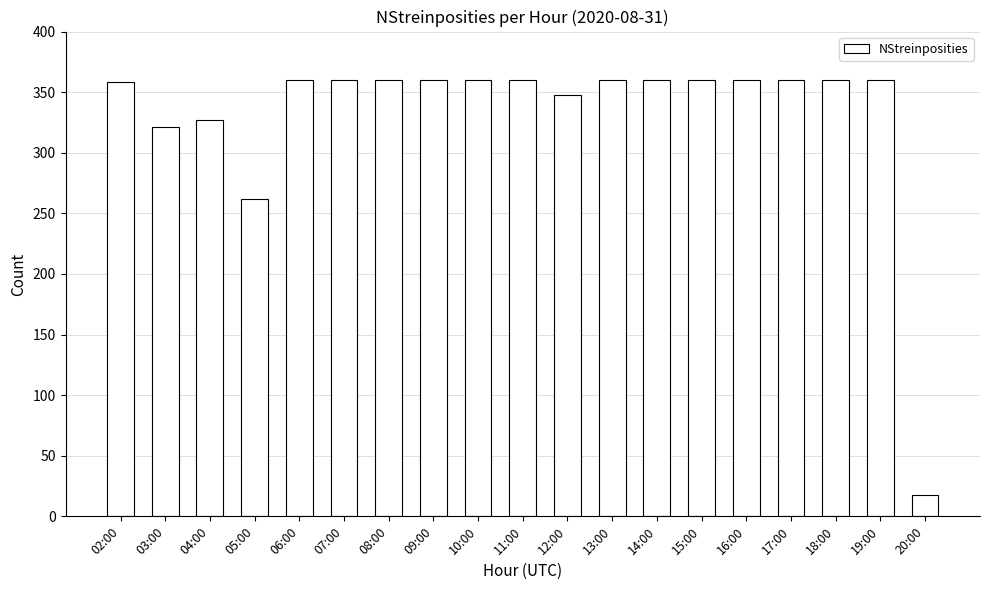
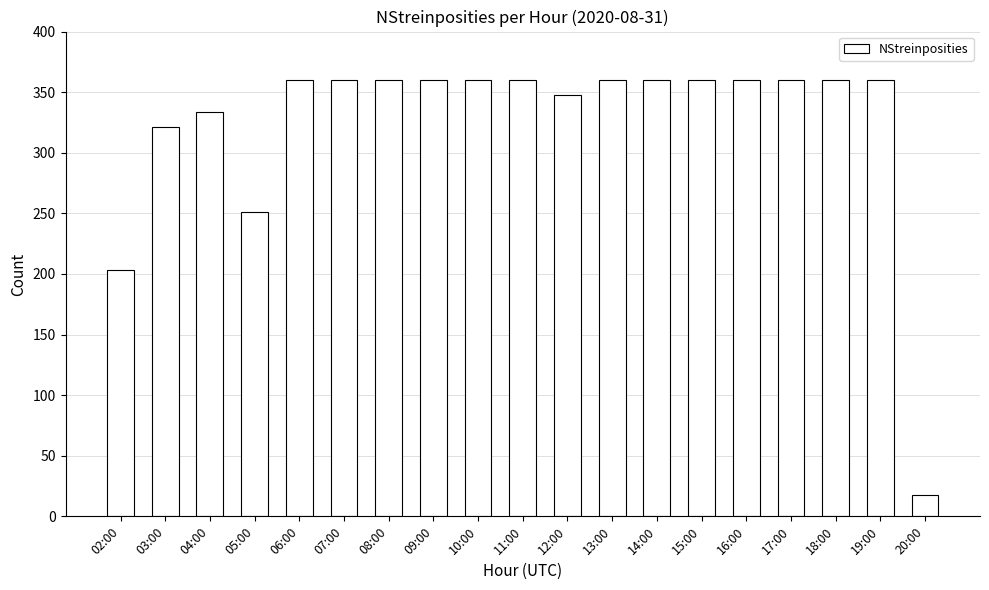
02:00: 358 -> 203
04:00: 327 -> 334
05:00: 262 -> 251
